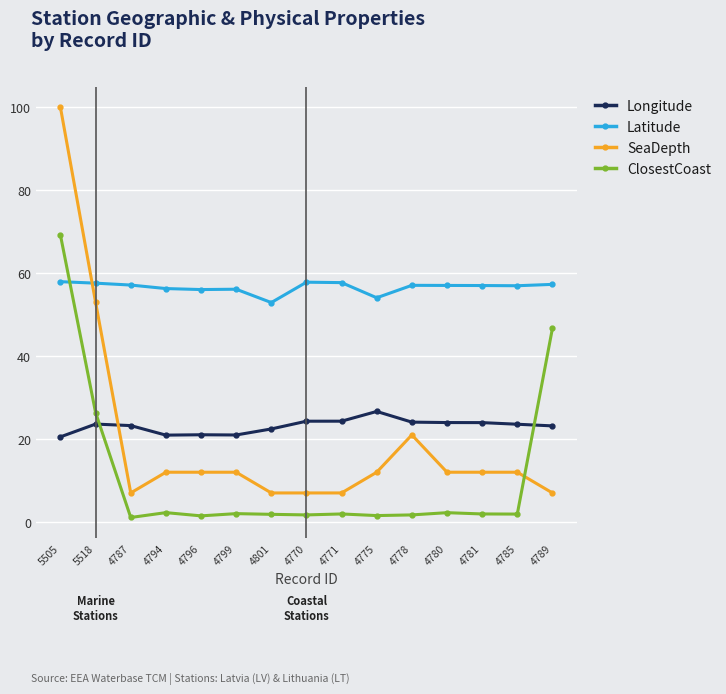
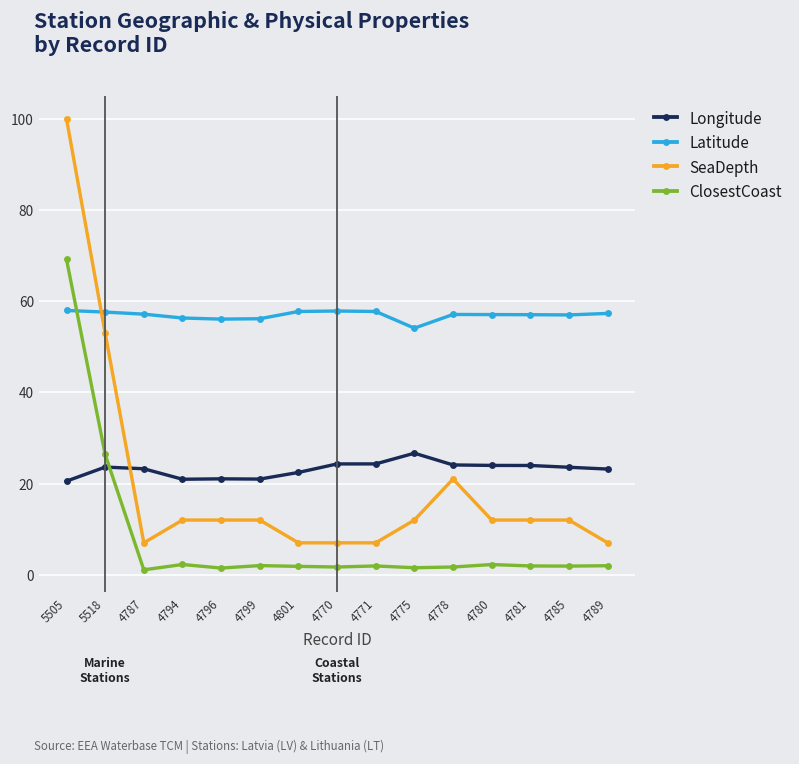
Latitude, 4801: 53 -> 58
ClosestCoast, 4789: 47 -> 2
